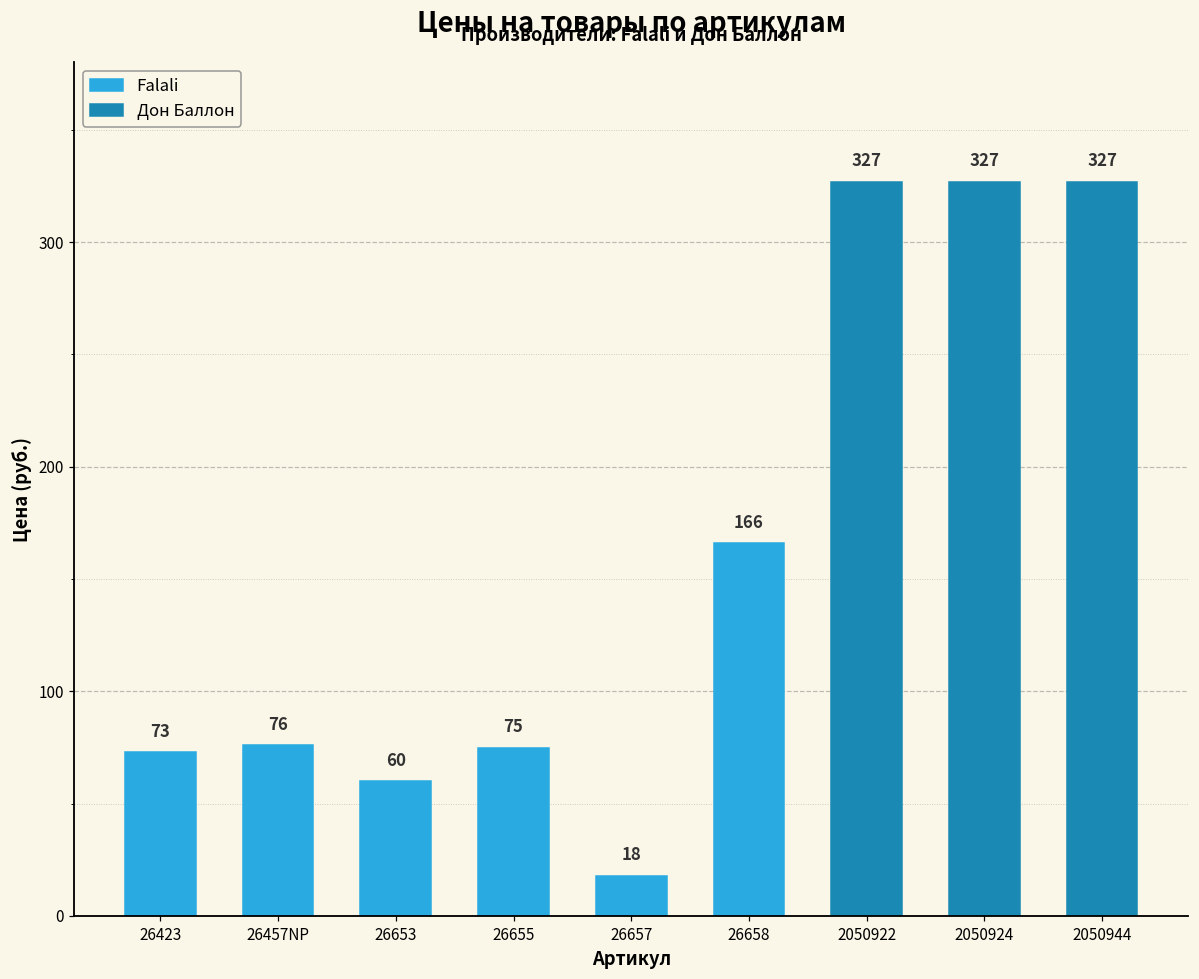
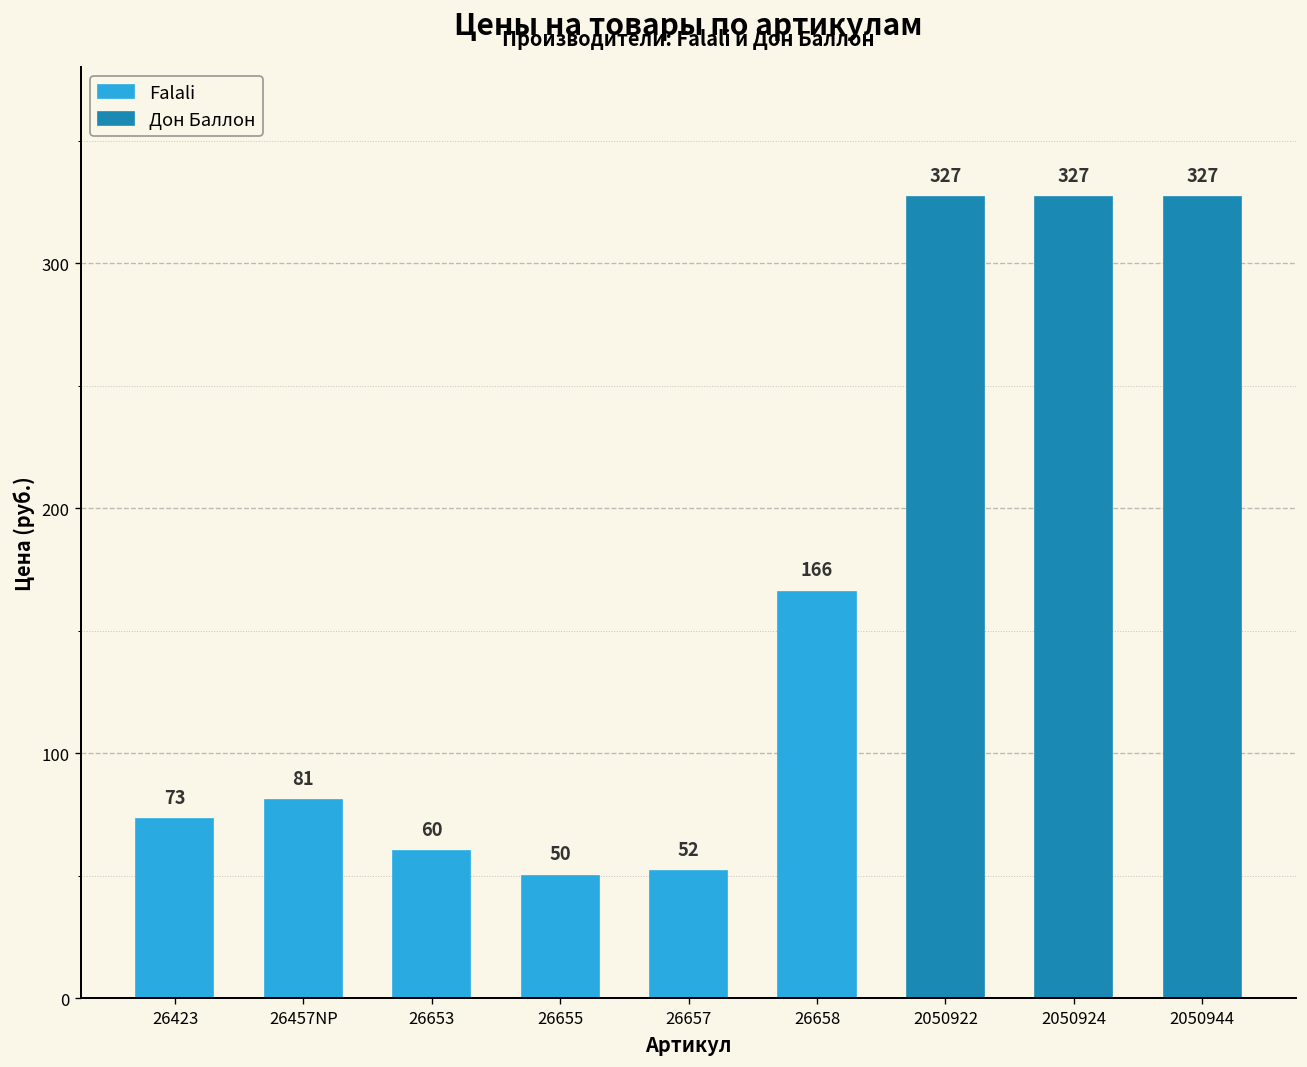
26457NP: 76 -> 81
26655: 75 -> 50
26657: 18 -> 52
